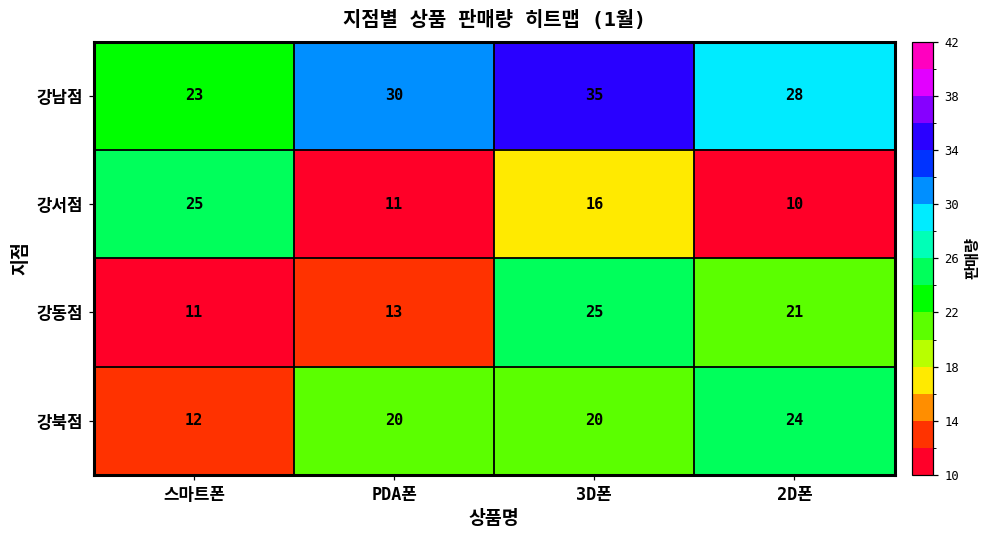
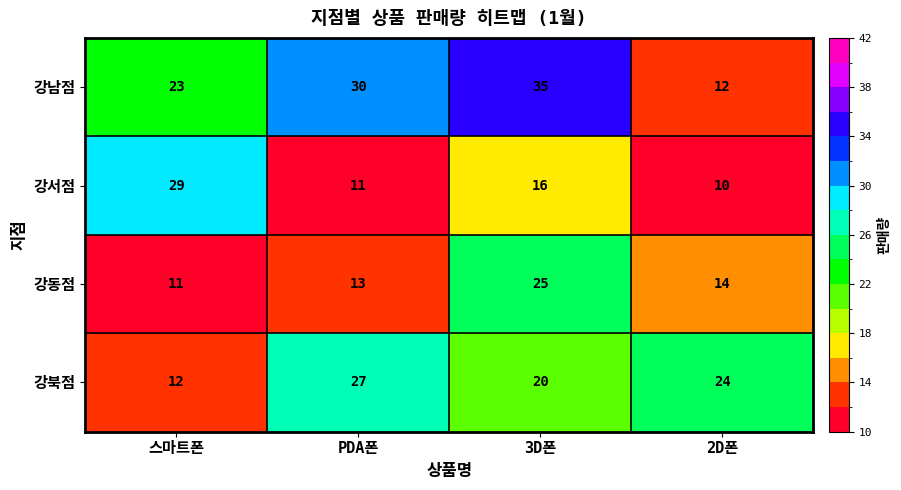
강남점, 2D폰: 28 -> 12
강서점, 스마트폰: 25 -> 29
강동점, 2D폰: 21 -> 14
강북점, PDA폰: 20 -> 27
